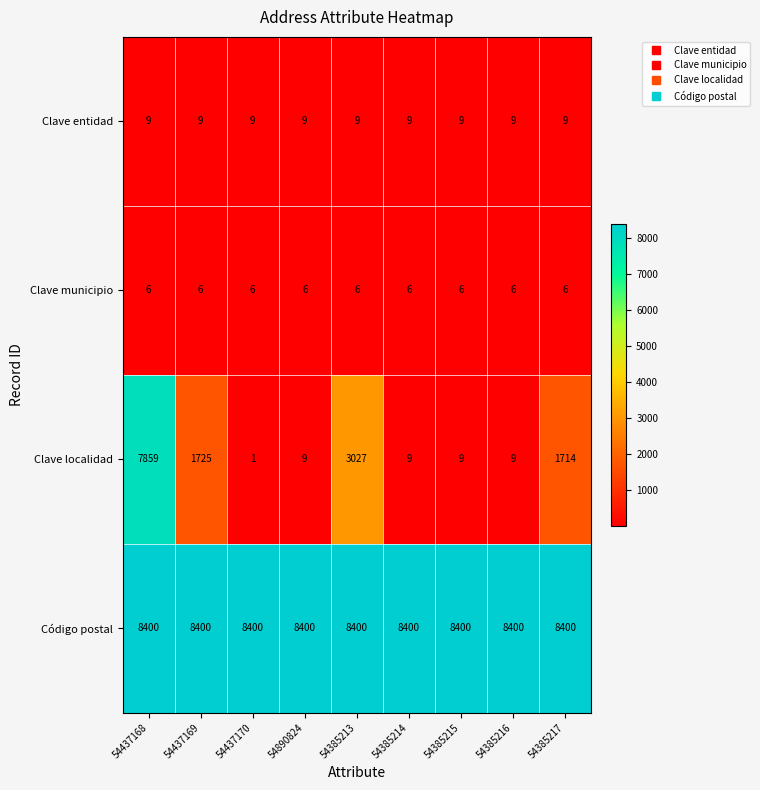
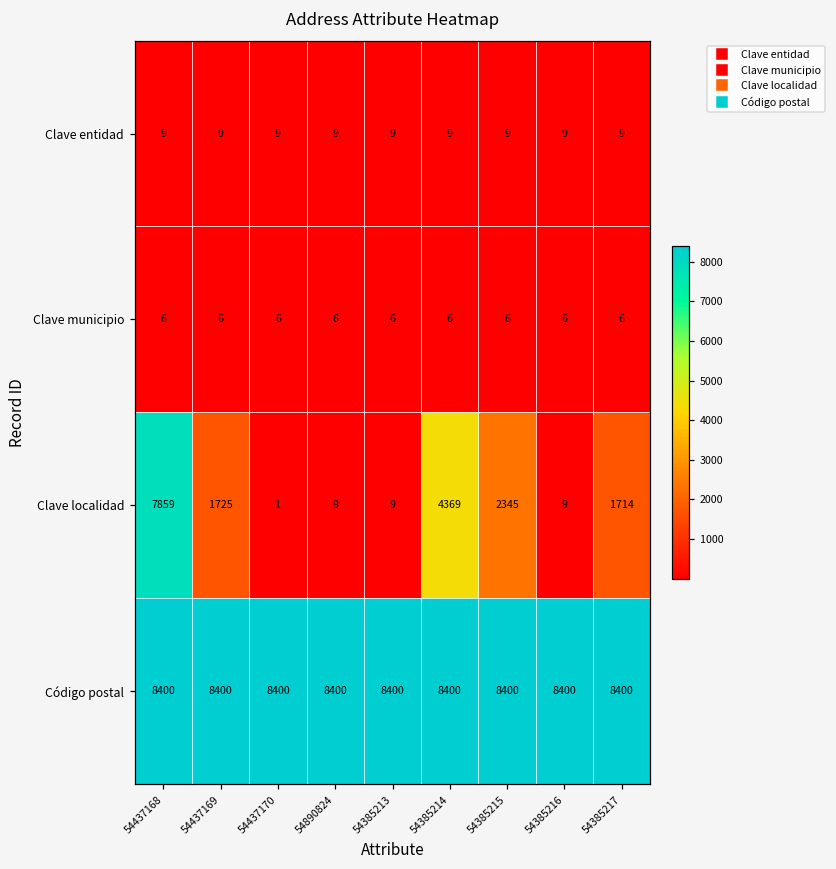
Clave localidad, 54385213: 3027 -> 9
Clave localidad, 54385214: 9 -> 4369
Clave localidad, 54385215: 9 -> 2345
